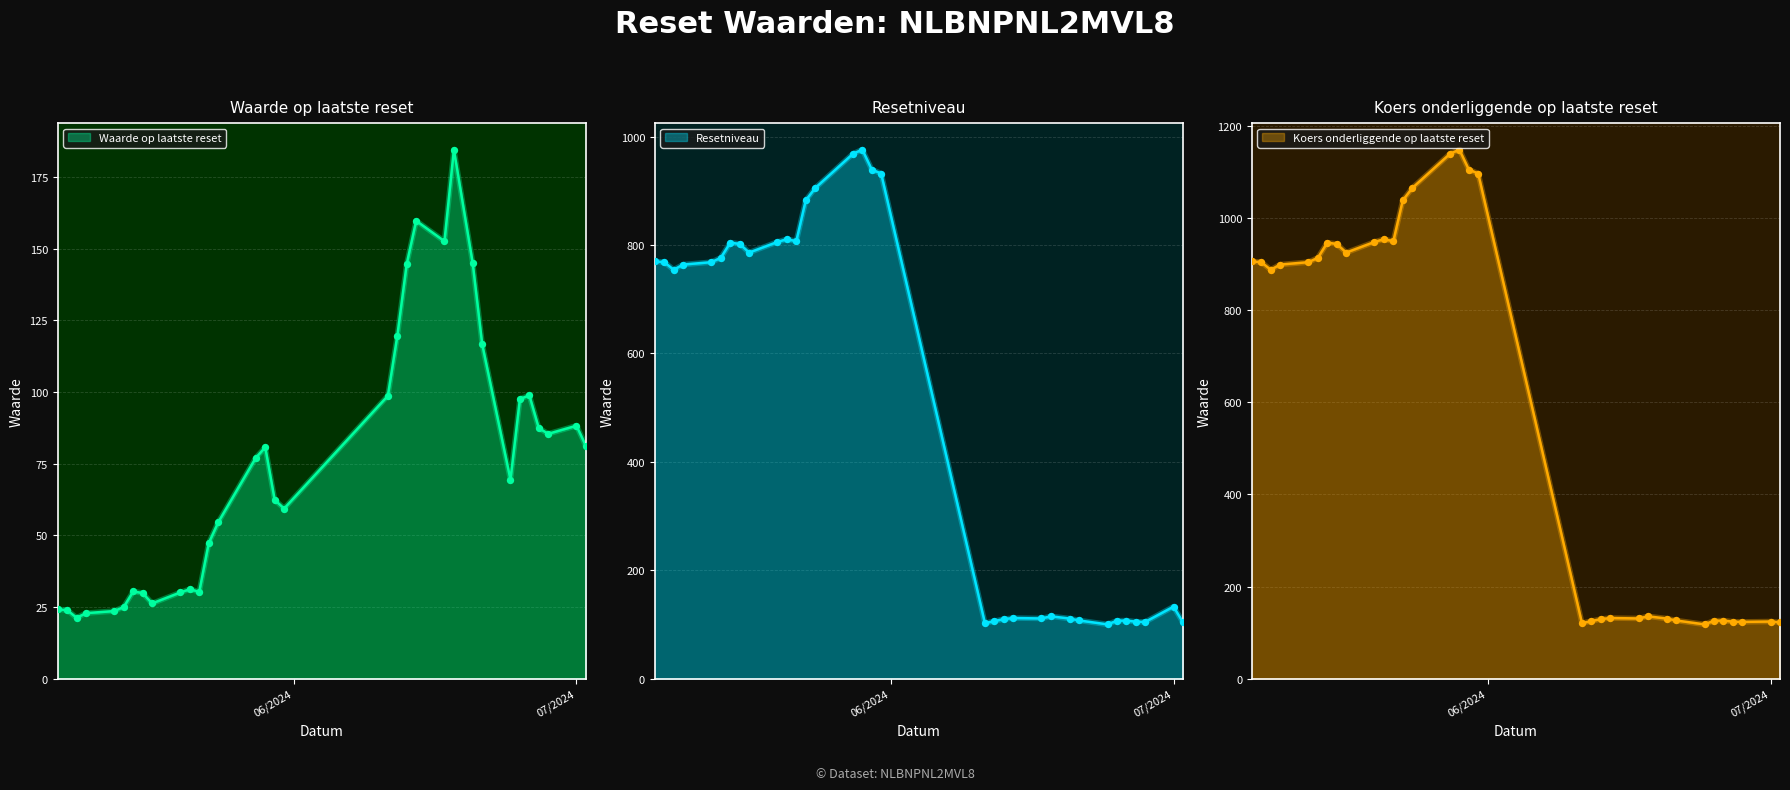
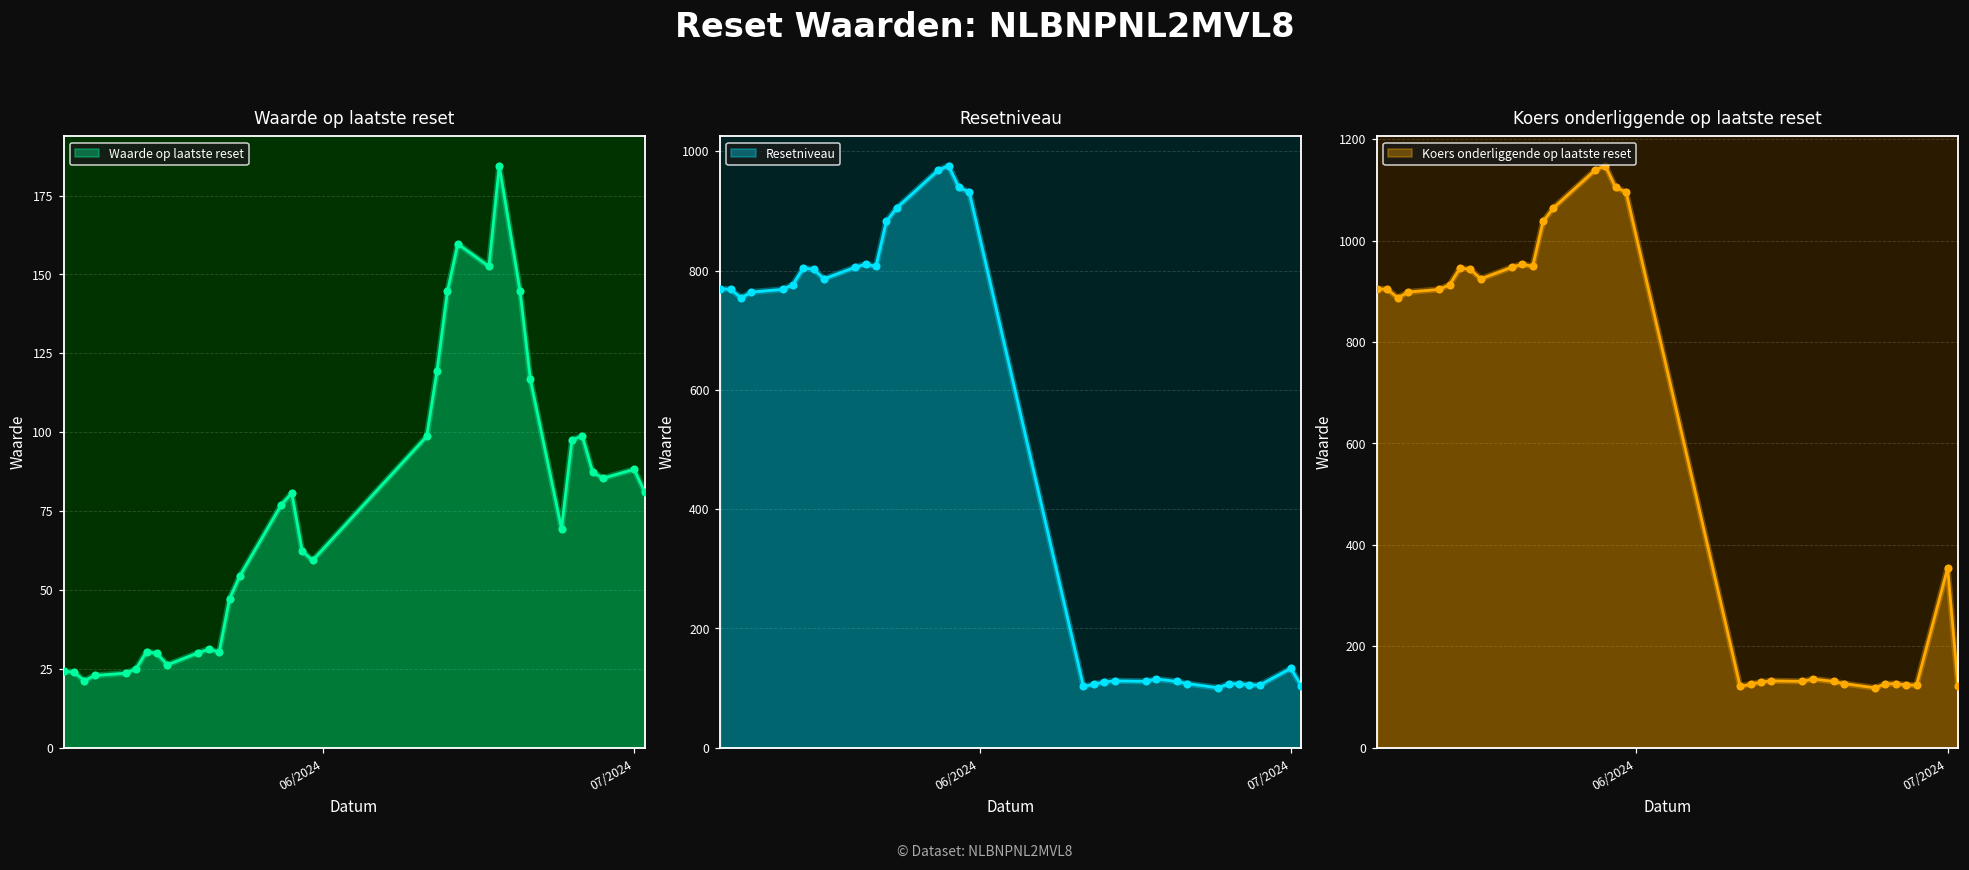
Koers onderliggende op laatste reset, 07/2024: 120 -> 350
